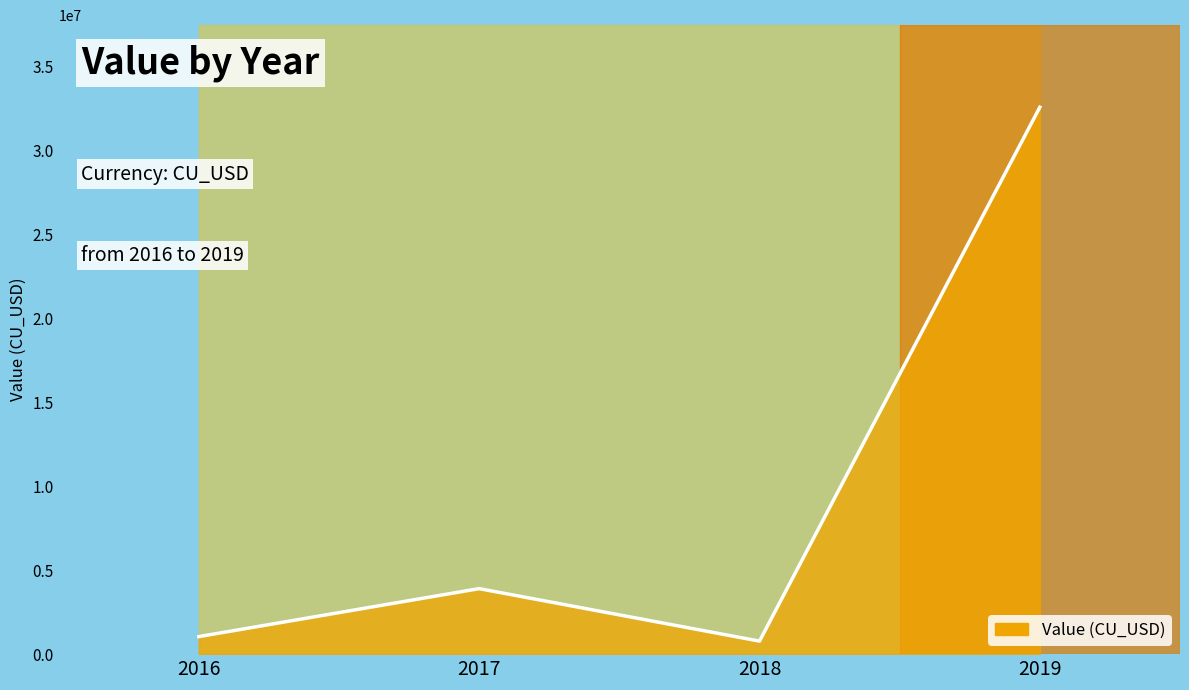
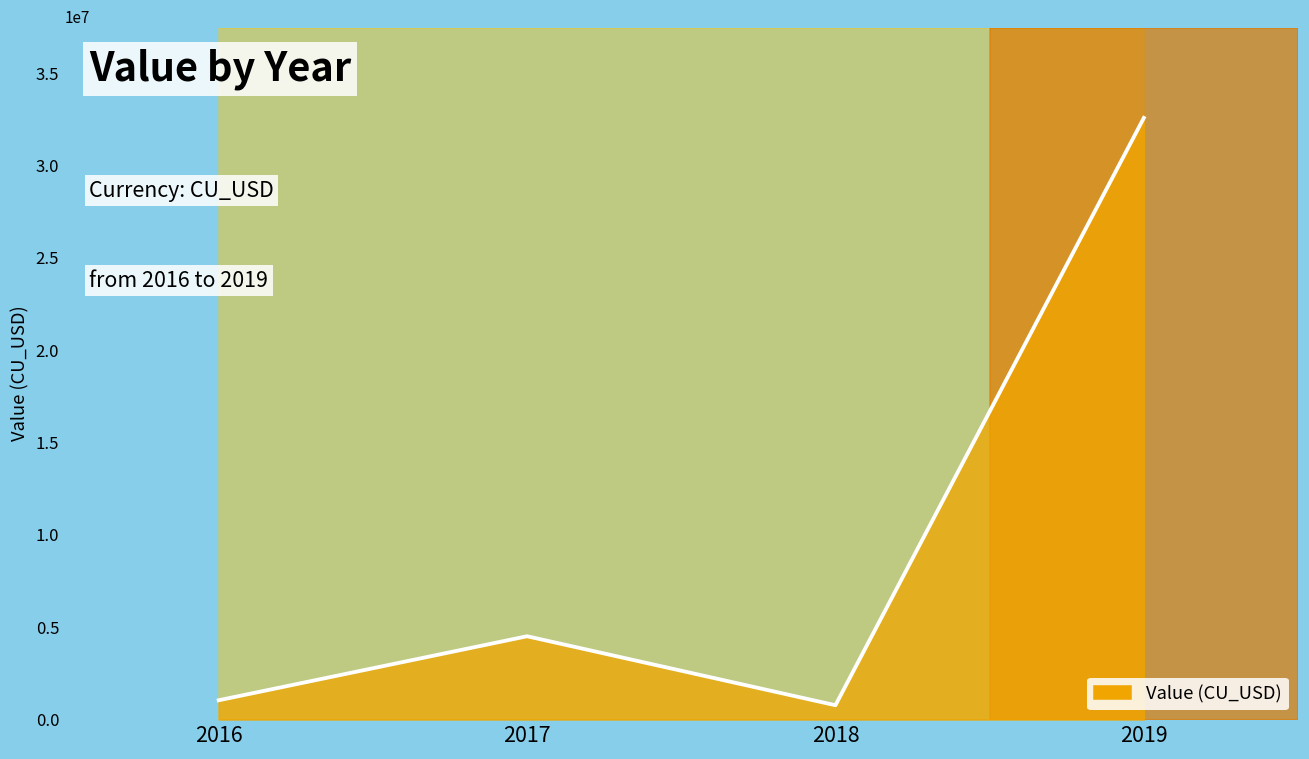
2017: 3900000 -> 4500000
